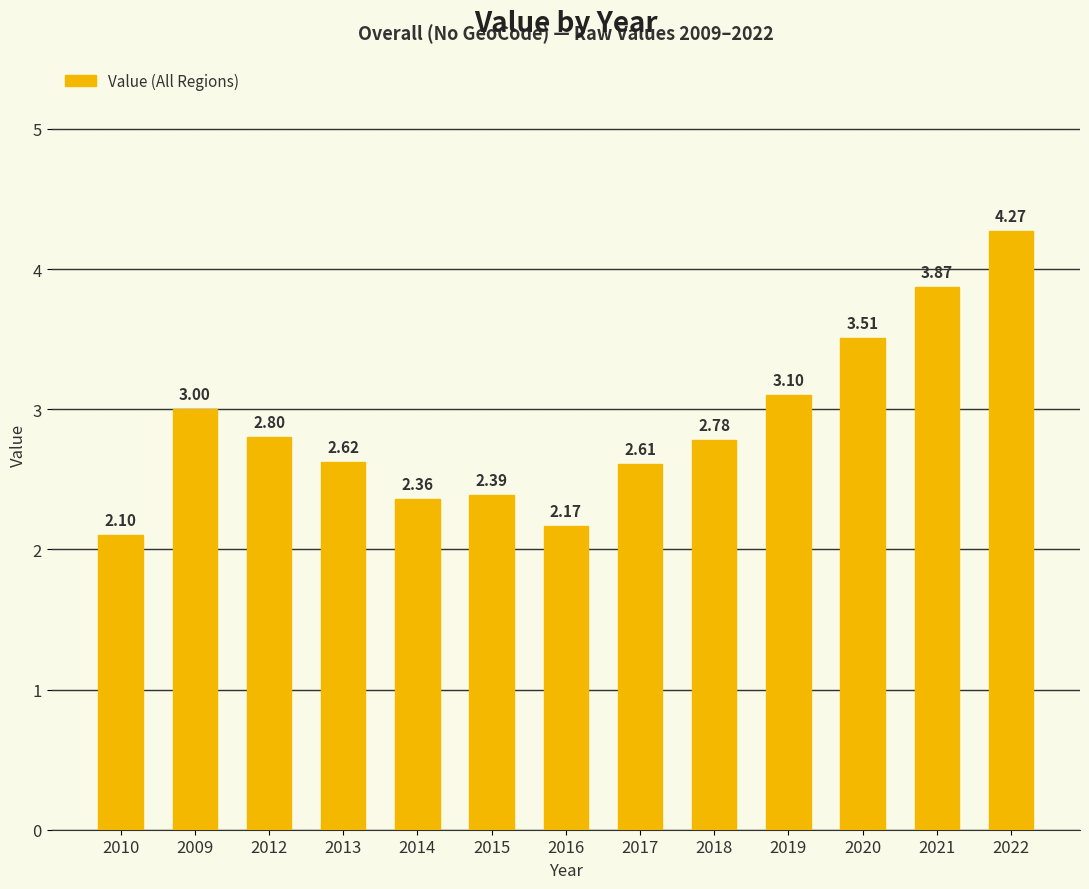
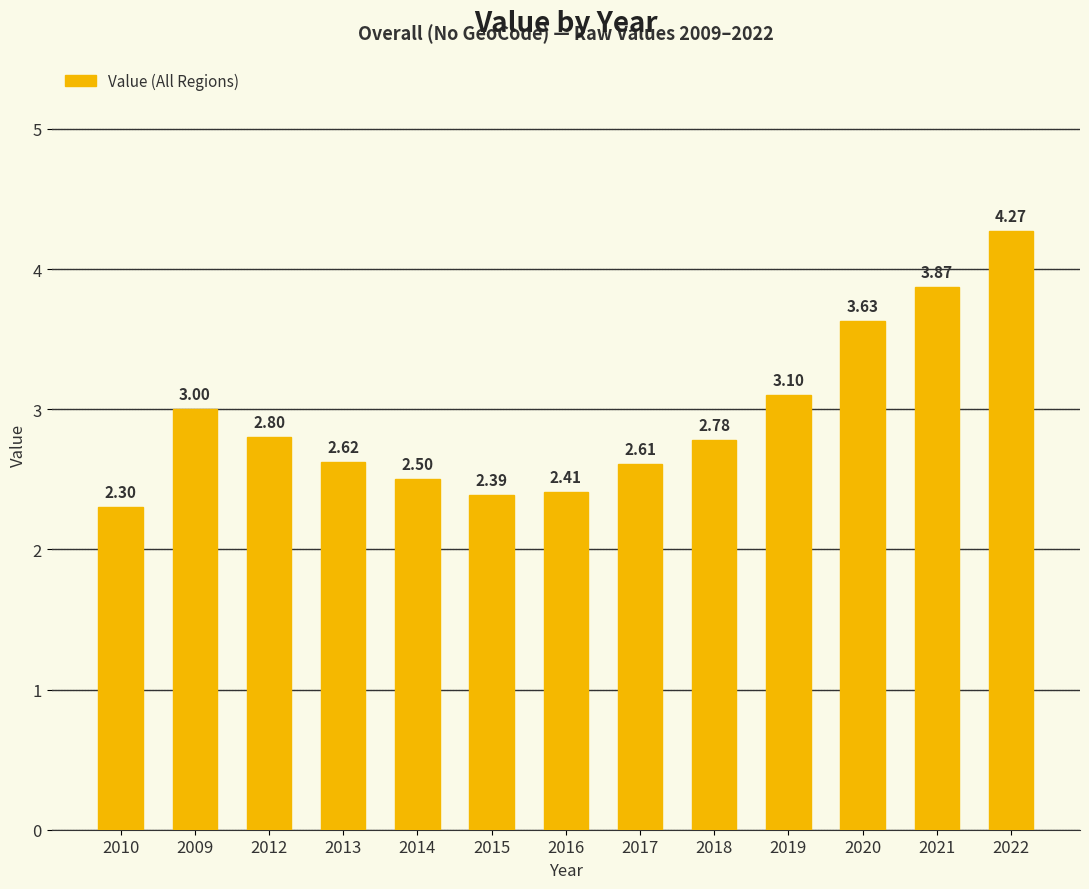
2010: 2.10 -> 2.30
2014: 2.36 -> 2.50
2016: 2.17 -> 2.41
2020: 3.51 -> 3.63
